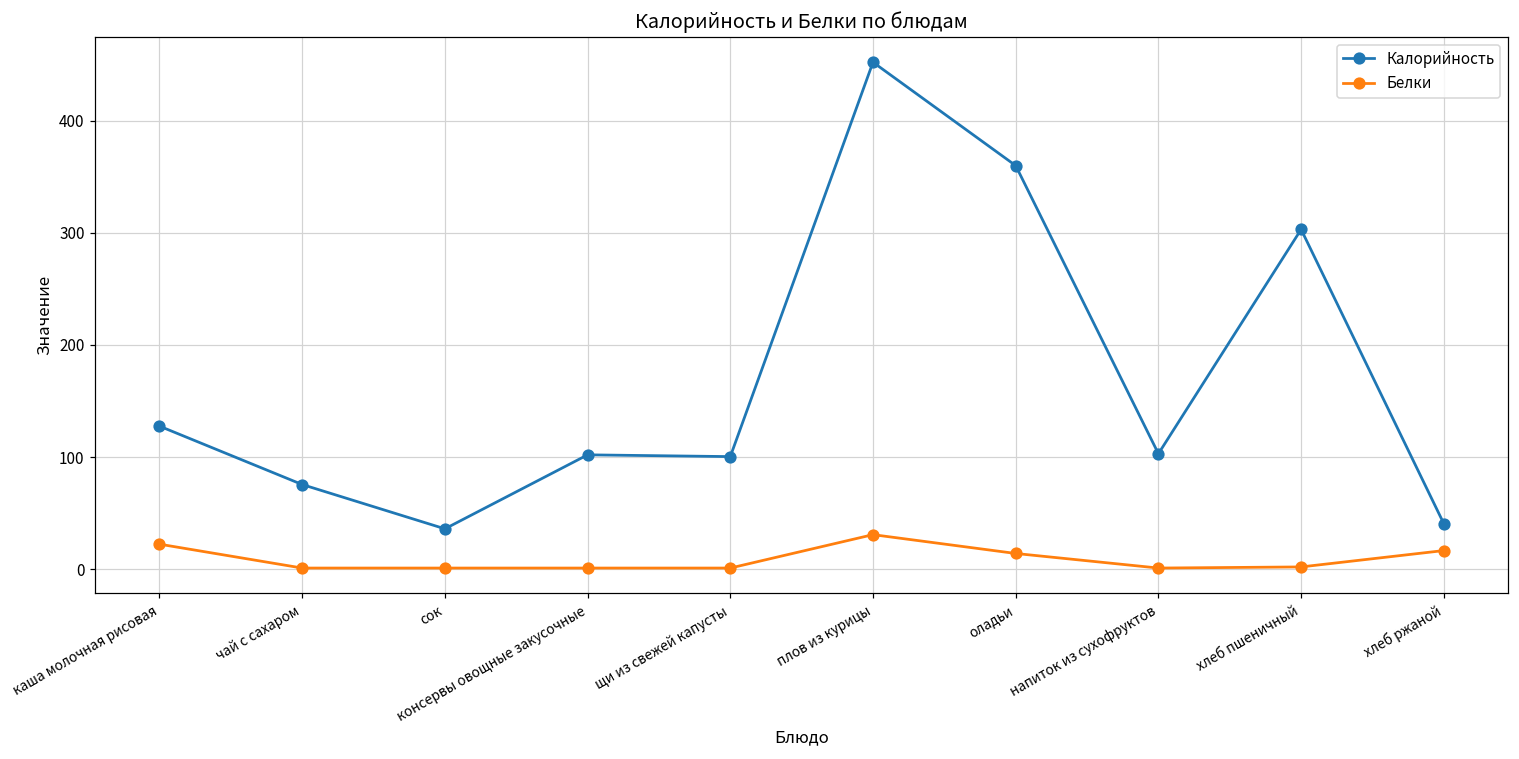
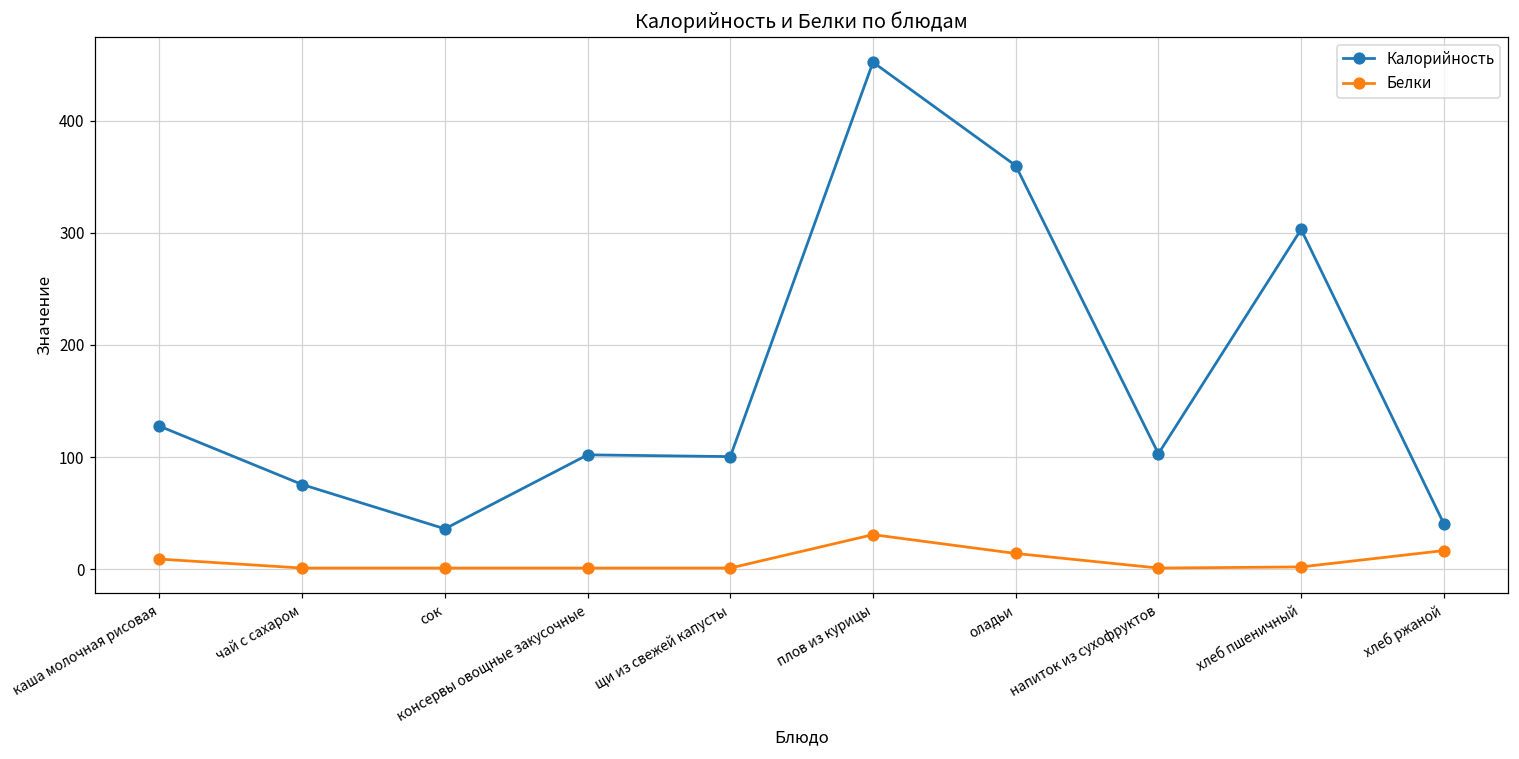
Белки, каша молочная рисовая: 22 -> 9
